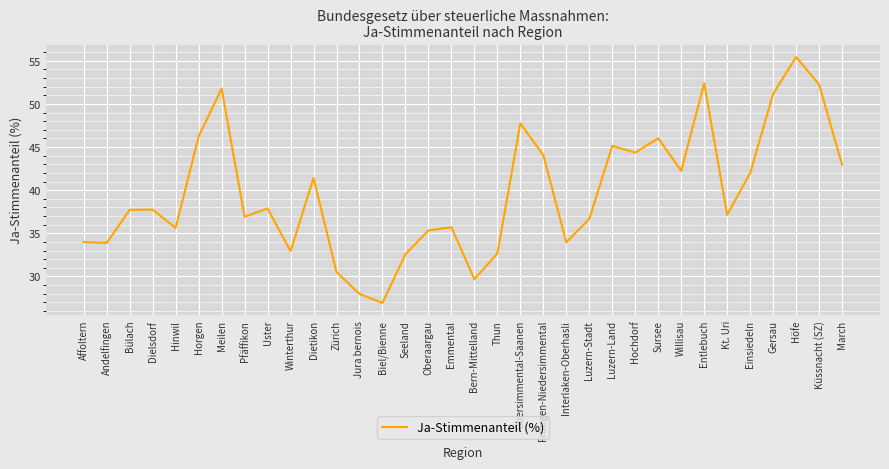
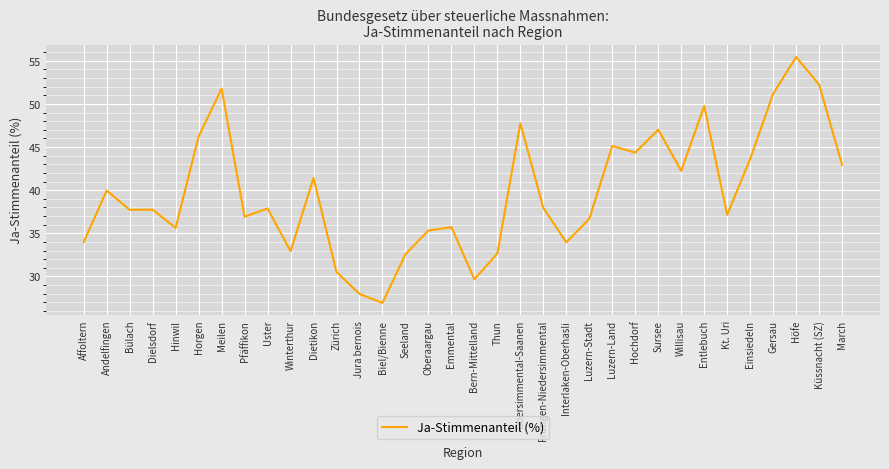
Andelfingen: 34 -> 40
Frutigen-Niedersimmental: 44 -> 38
Sursee: 46 -> 47
Entlebuch: 52 -> 50
Einsiedeln: 42 -> 44
